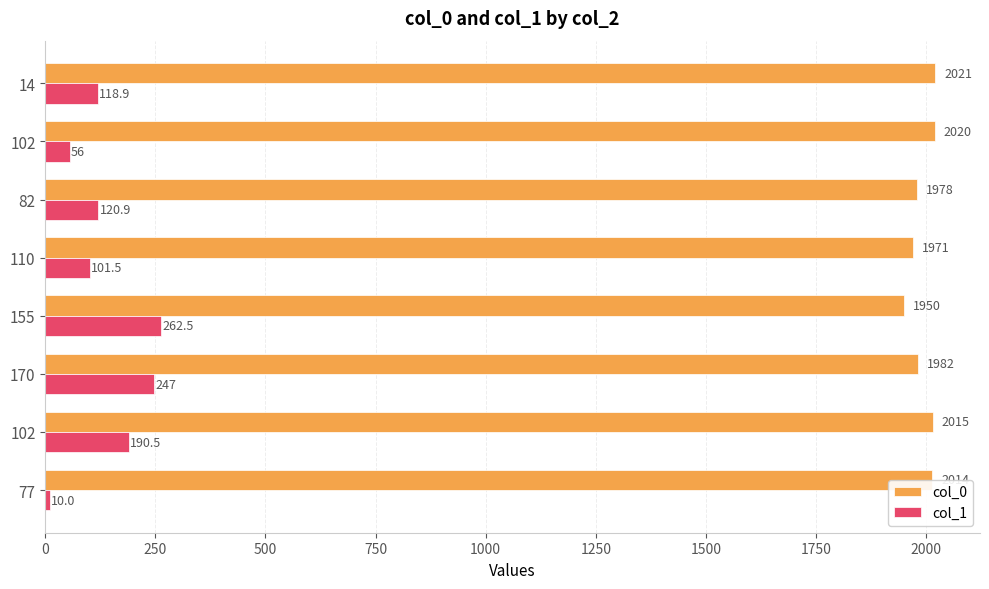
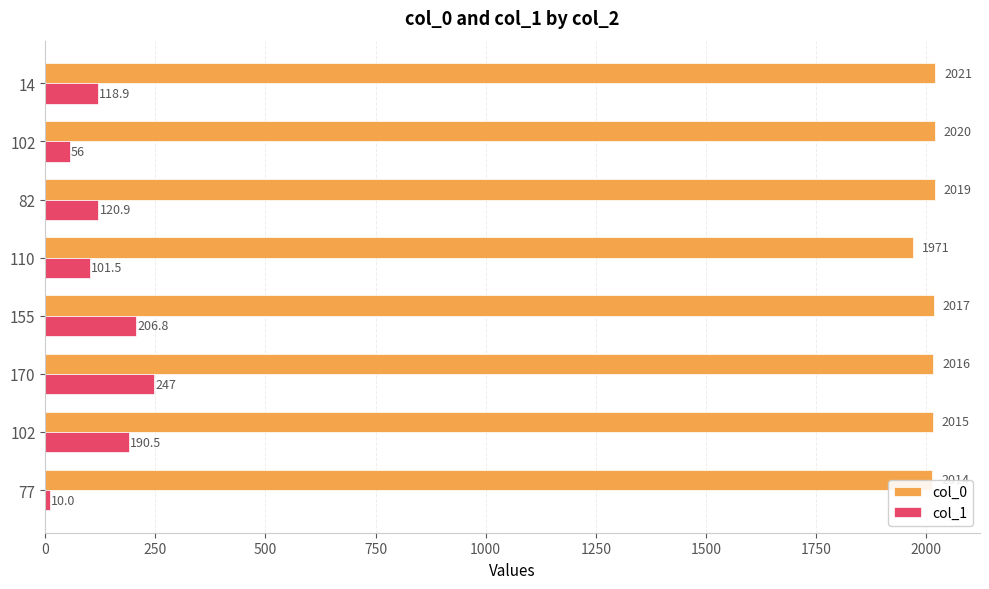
col_0, 82: 1978 -> 2019
col_0, 155: 1950 -> 2017
col_1, 155: 262.5 -> 206.8
col_0, 170: 1982 -> 2016
